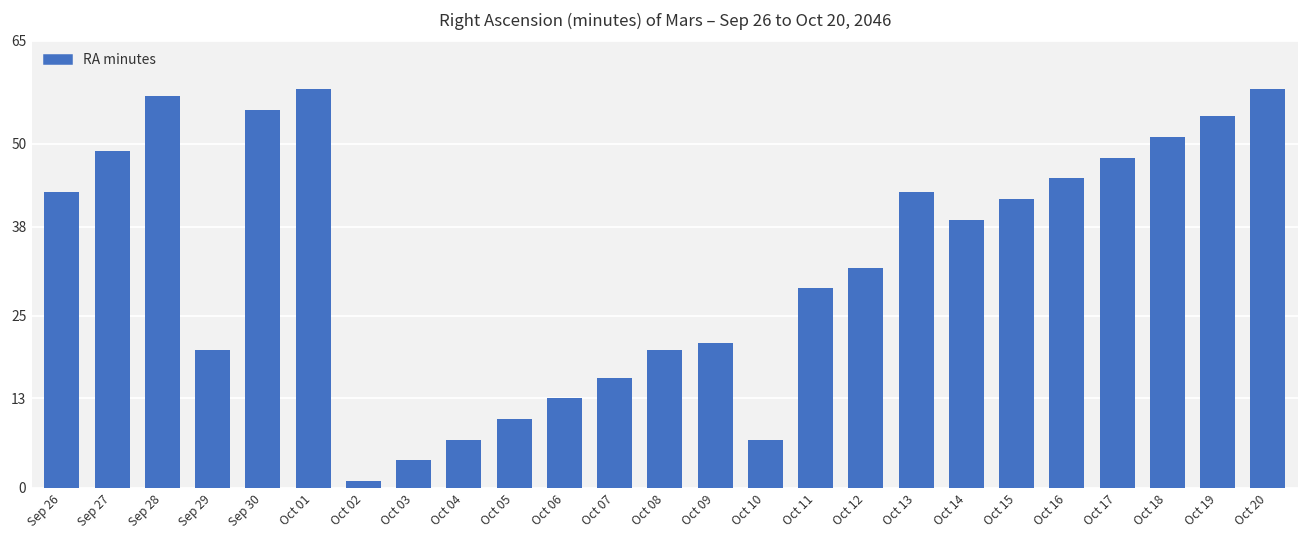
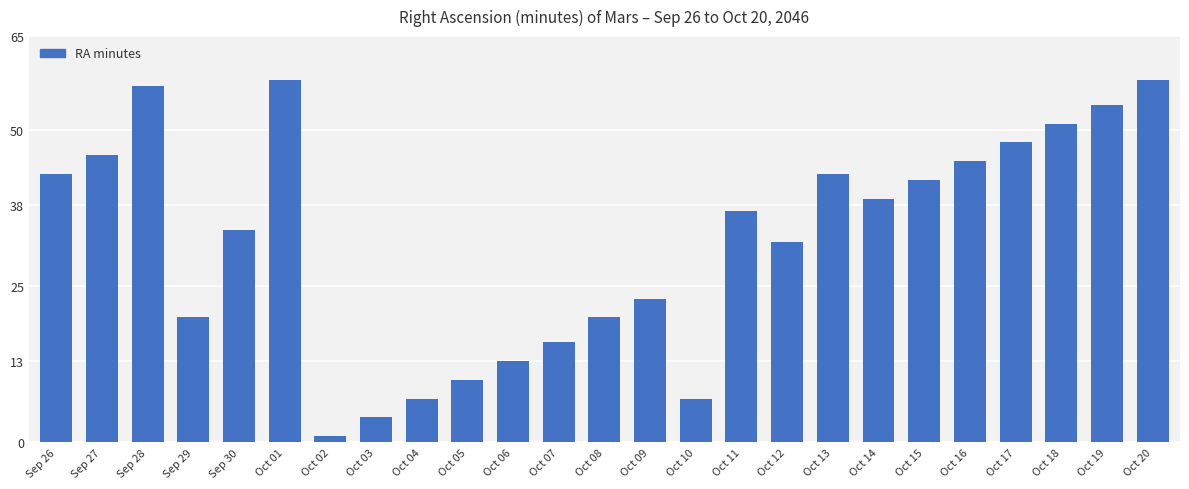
Sep 27: 49 -> 46
Sep 30: 55 -> 34
Oct 09: 21 -> 23
Oct 11: 29 -> 37
